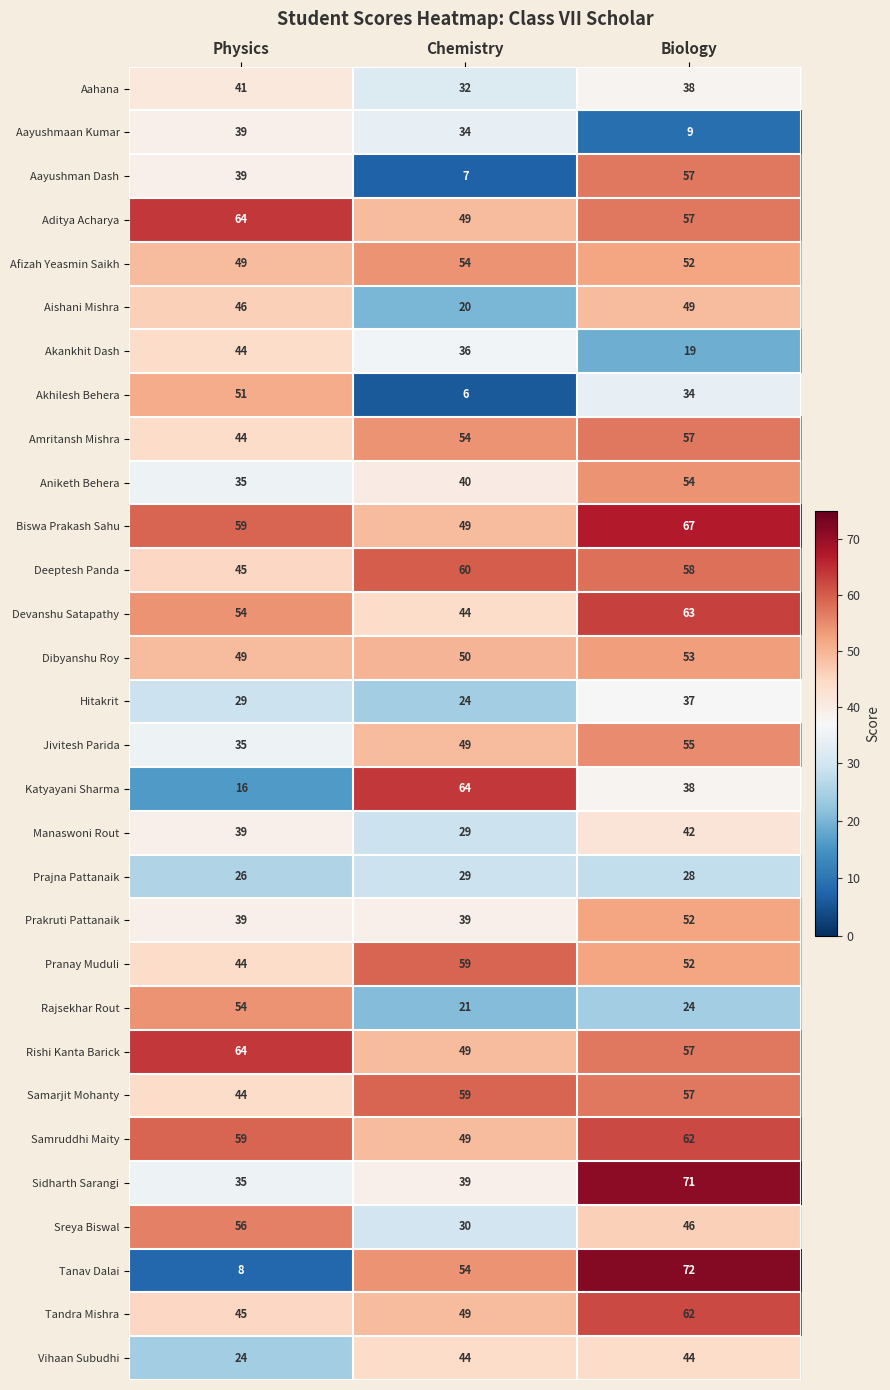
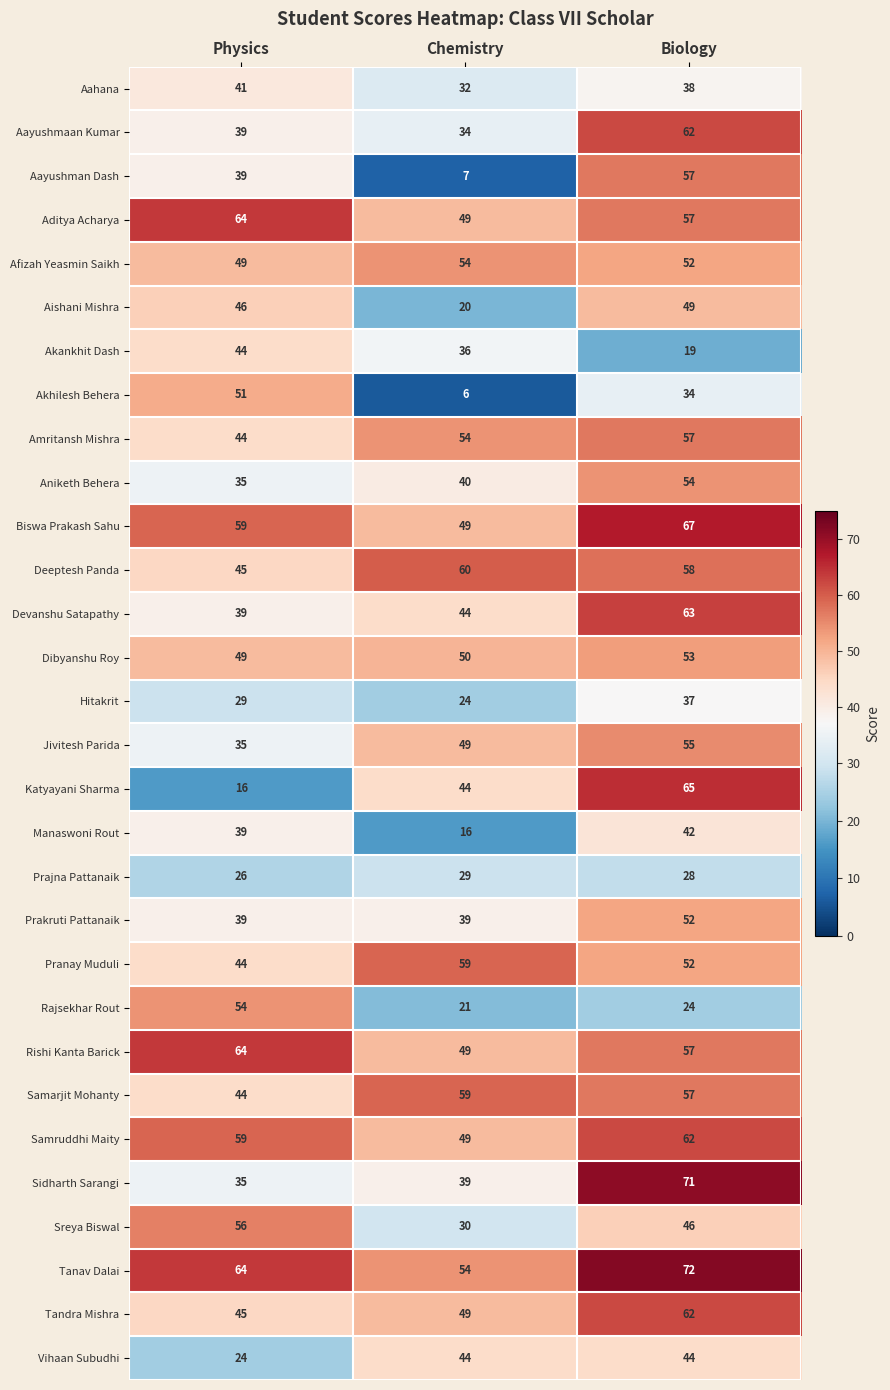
Aayushmaan Kumar, Biology: 9 -> 62
Devanshu Satapathy, Physics: 54 -> 39
Katyayani Sharma, Chemistry: 64 -> 44
Katyayani Sharma, Biology: 38 -> 65
Manaswoni Rout, Chemistry: 29 -> 16
Tanav Dalai, Physics: 8 -> 64
